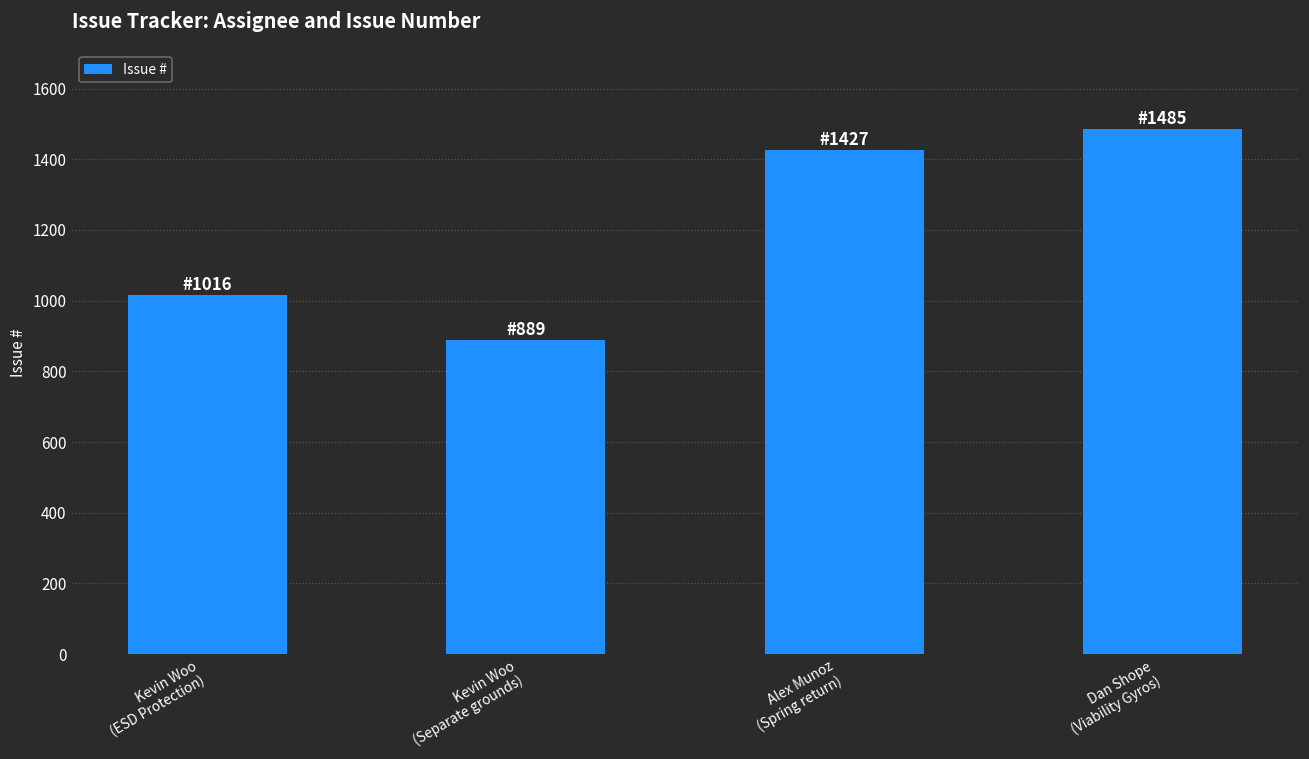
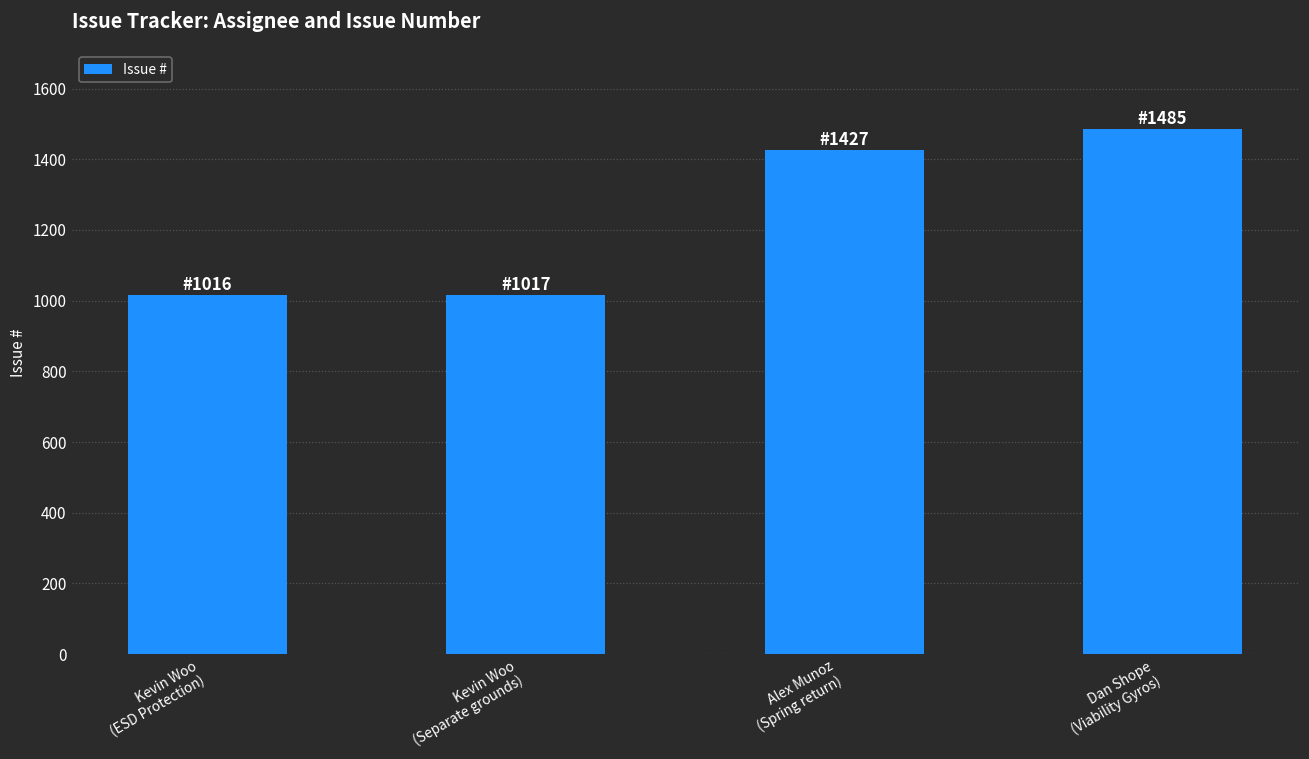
Kevin Woo (Separate grounds): 889 -> 1017
